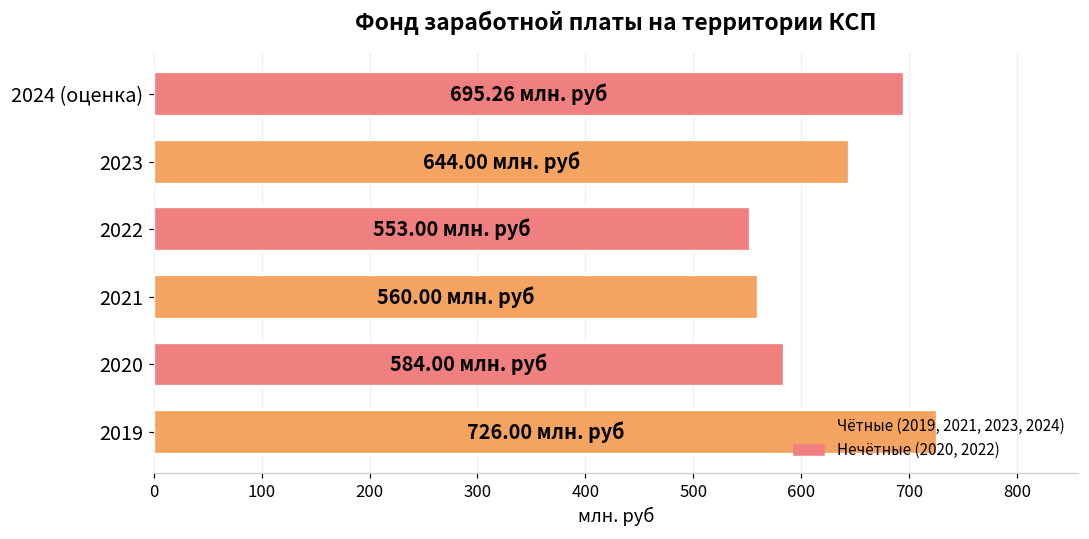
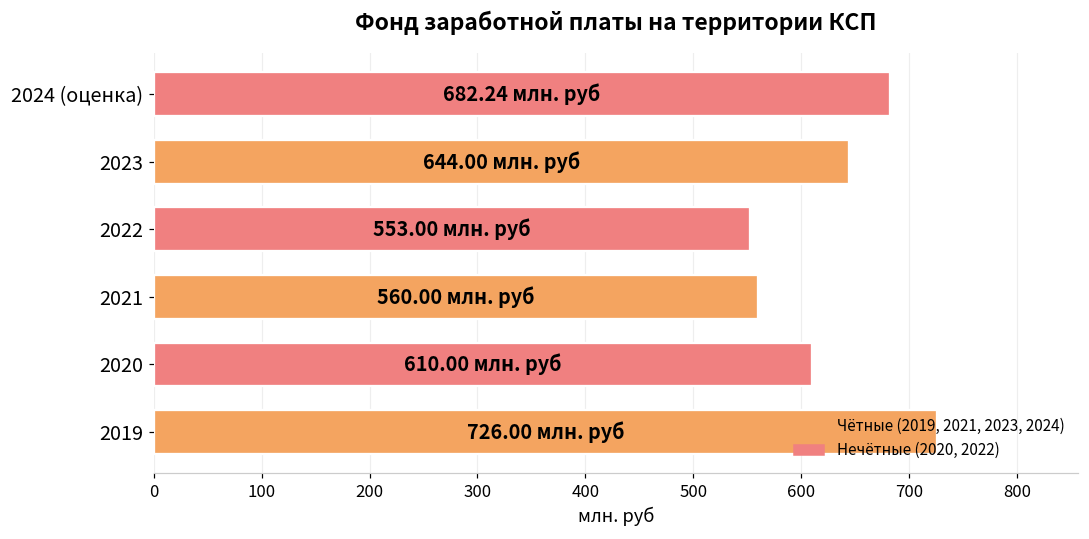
2024 (оценка): 695.26 -> 682.24
2020: 584.00 -> 610.00
